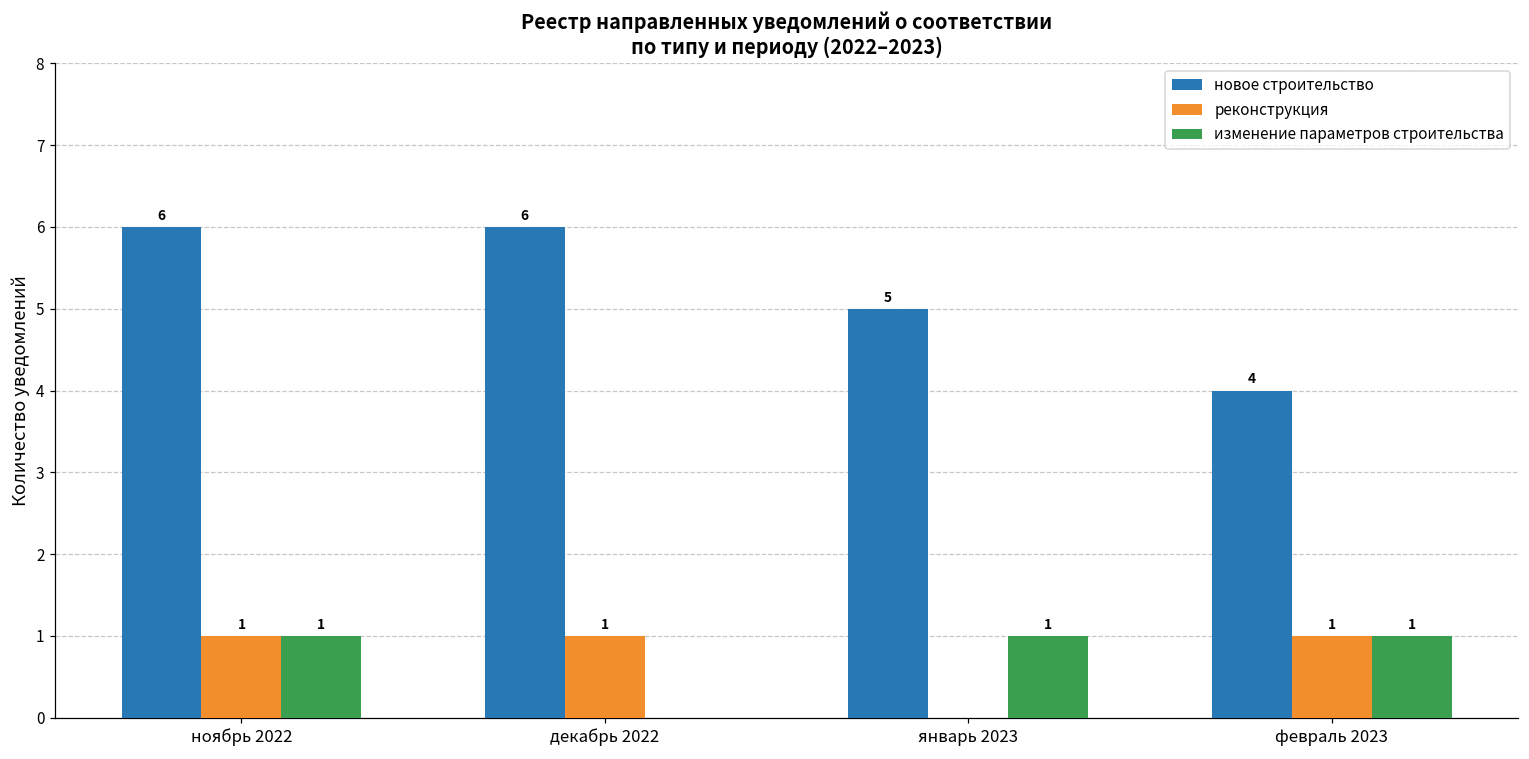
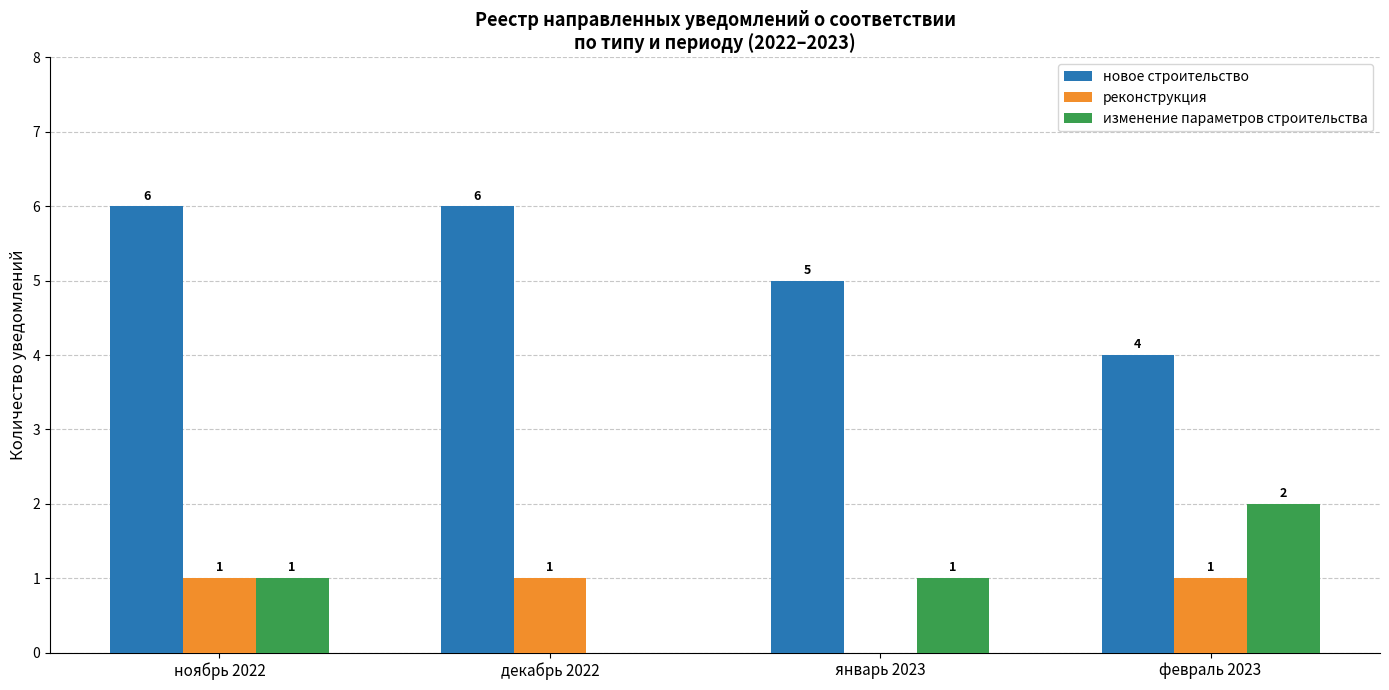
изменение параметров строительства, февраль 2023: 1 -> 2
